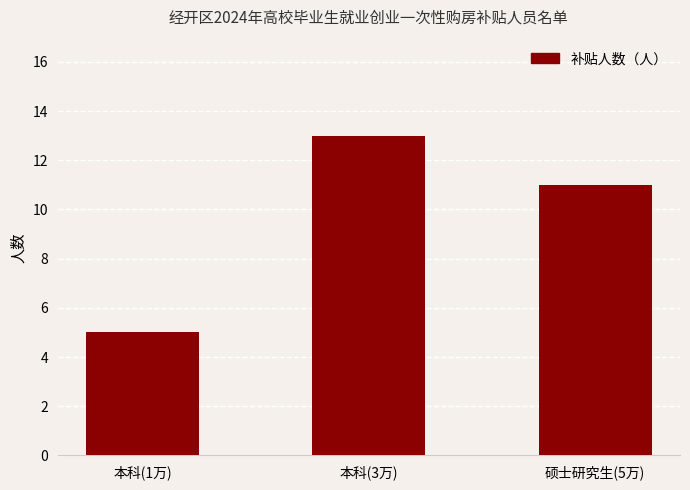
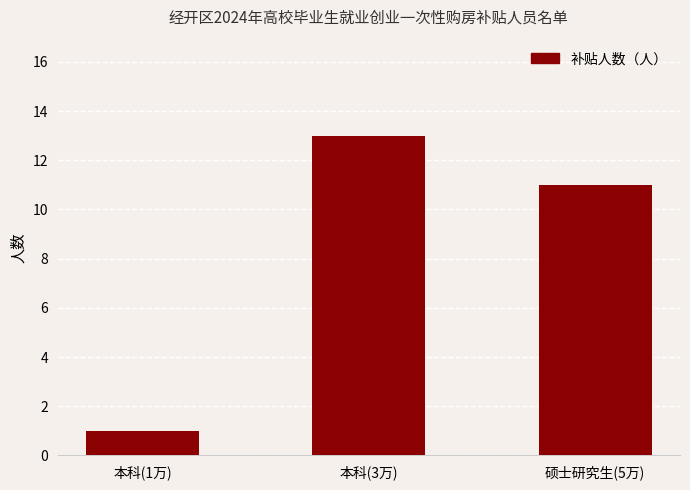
本科(1万): 5 -> 1
